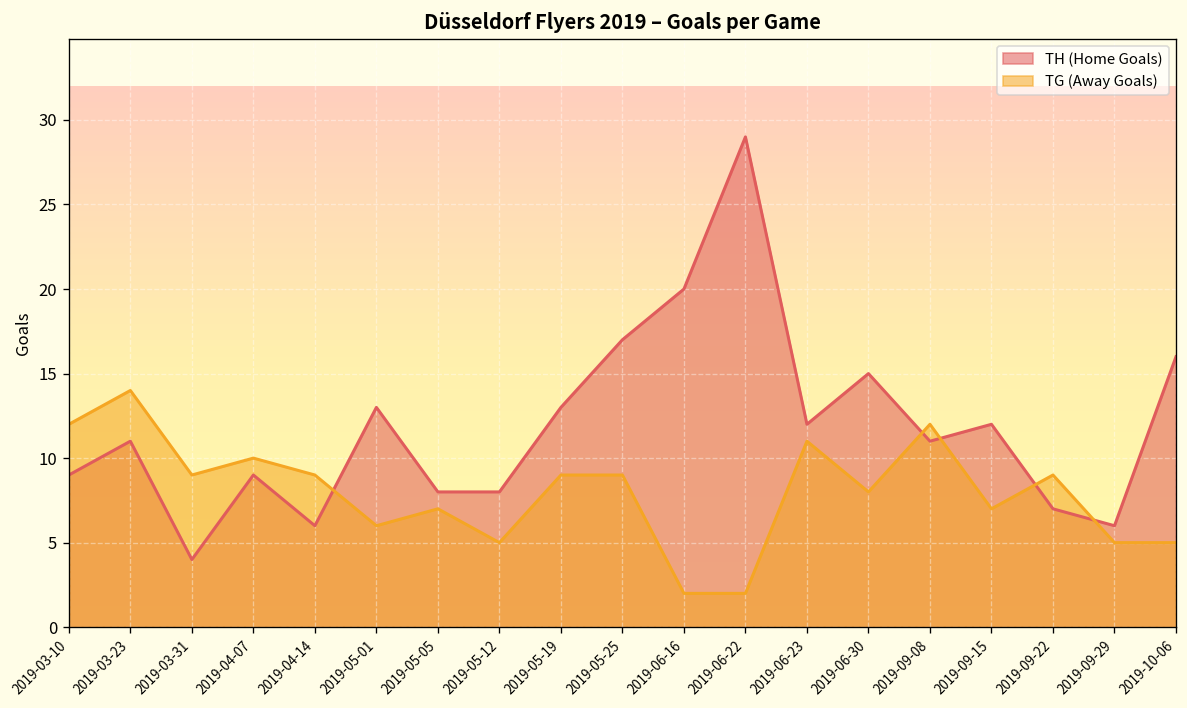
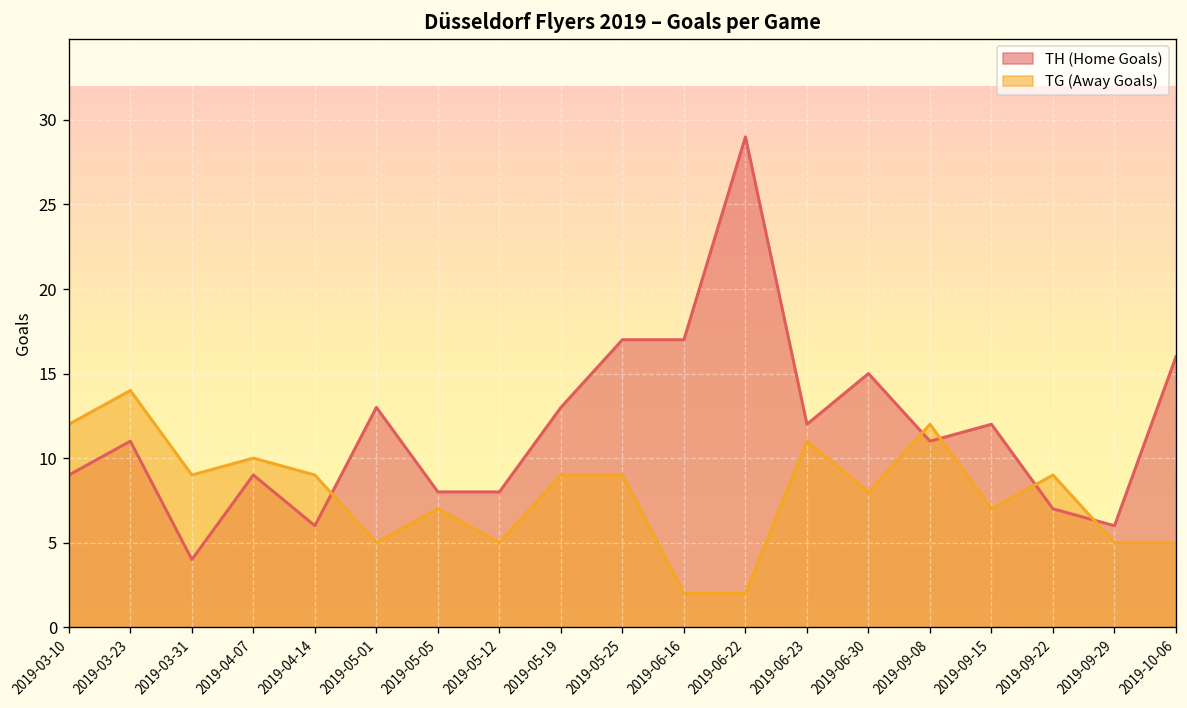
TG (Away Goals), 2019-05-01: 6 -> 5
TH (Home Goals), 2019-06-16: 20 -> 17
